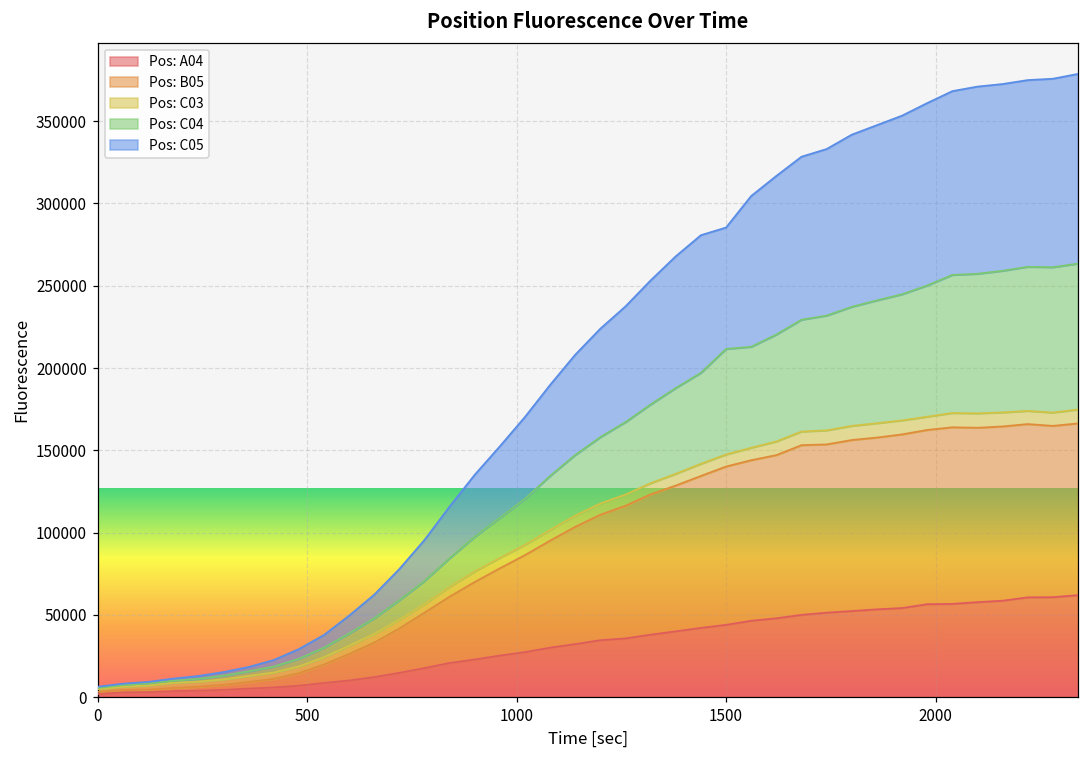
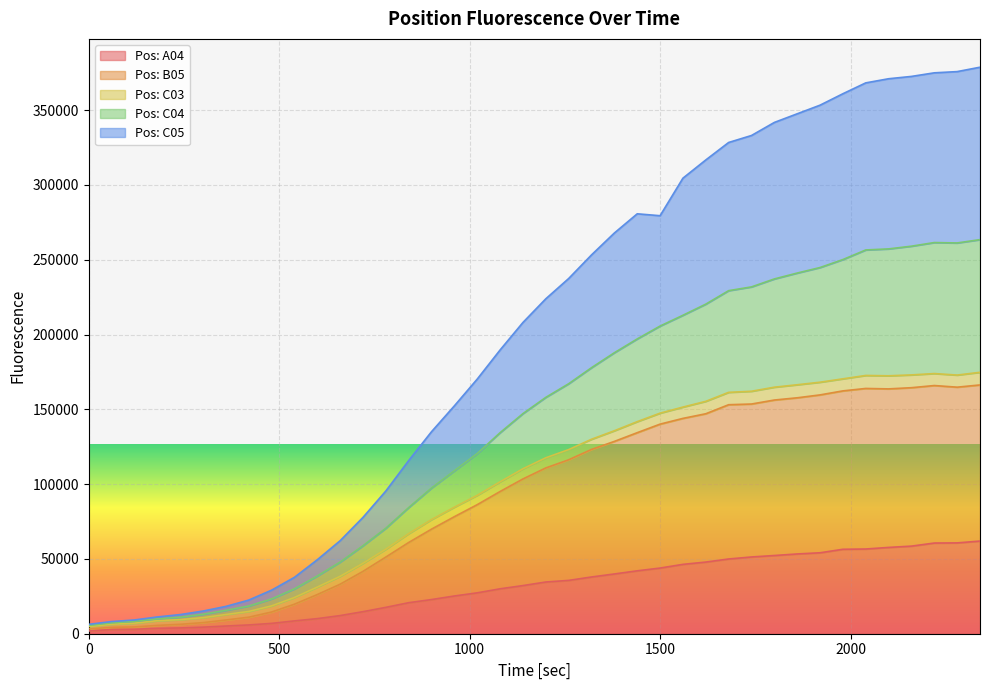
Pos: C04, 1500: 64000 -> 58000
